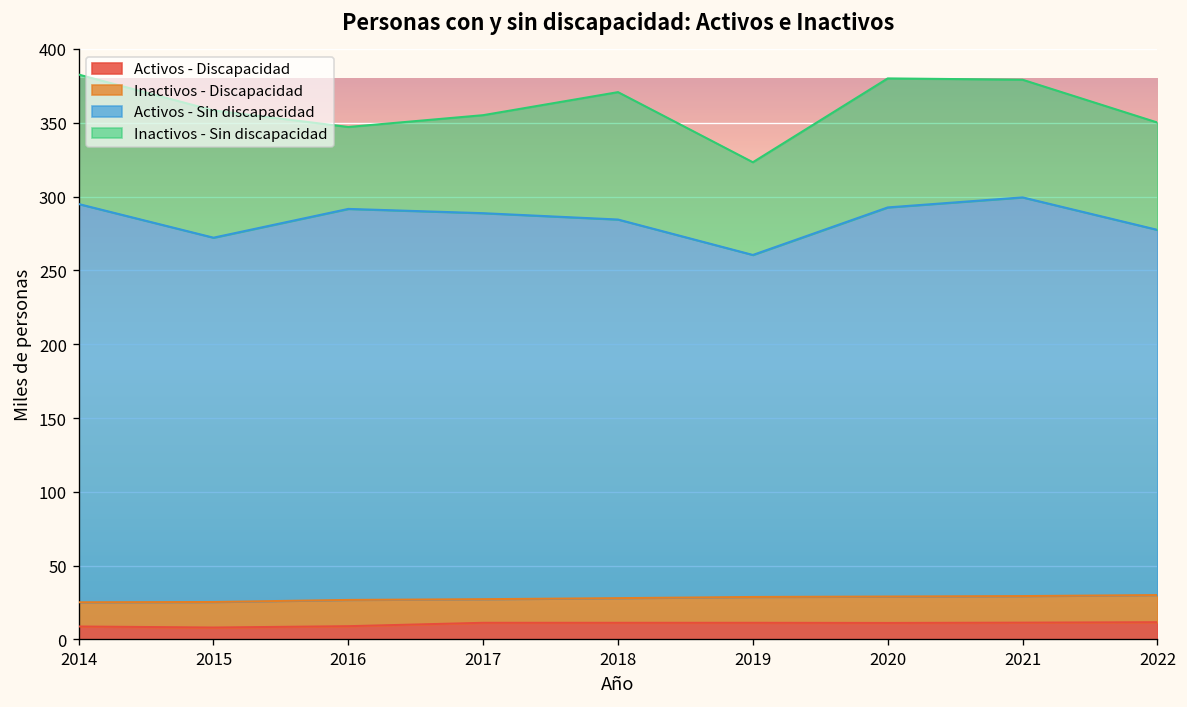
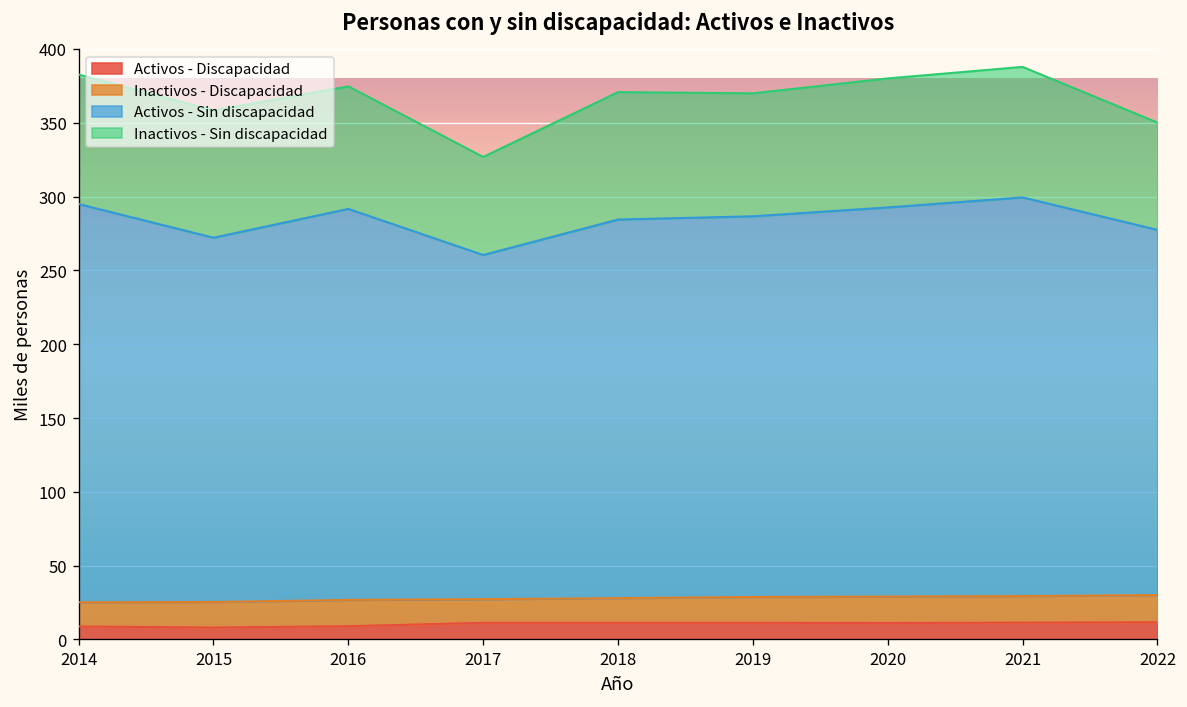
Inactivos - Sin discapacidad, 2016: 56 -> 83
Activos - Sin discapacidad, 2017: 262 -> 233
Activos - Sin discapacidad, 2019: 232 -> 258
Inactivos - Sin discapacidad, 2019: 63 -> 83
Inactivos - Sin discapacidad, 2021: 80 -> 88
